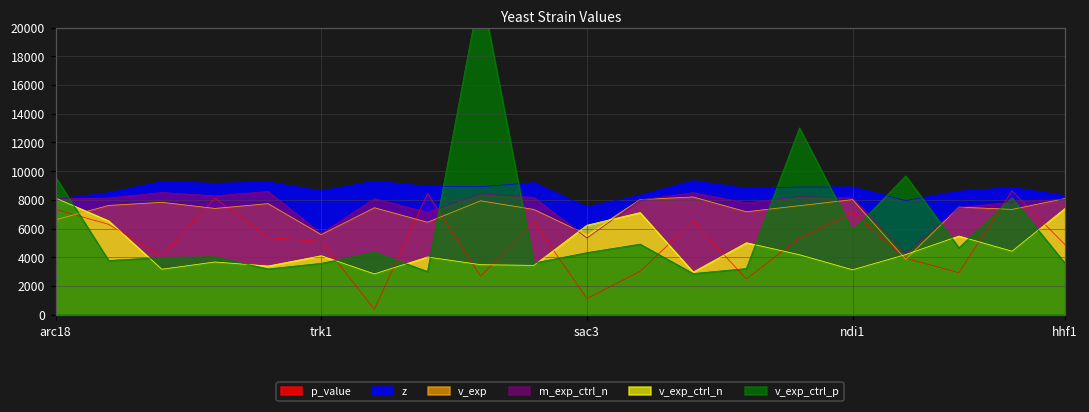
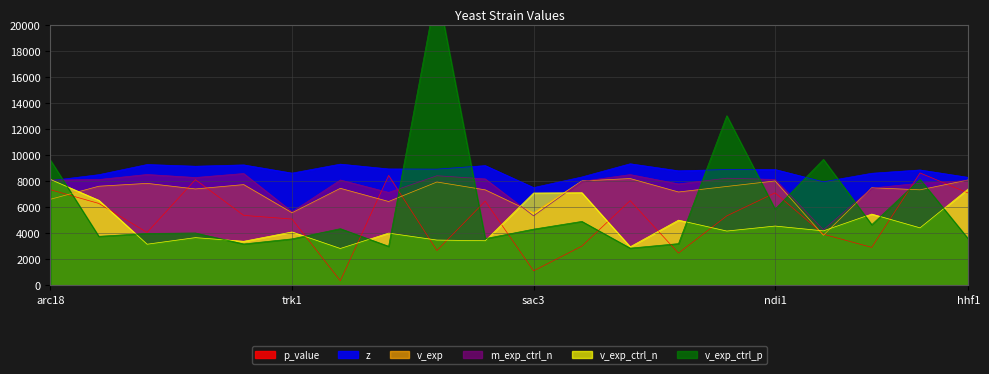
v_exp_ctrl_n, sac3: 6200 -> 7100
v_exp_ctrl_n, ndi1: 3100 -> 4600
p_value, hhf1: 4900 -> 7100
